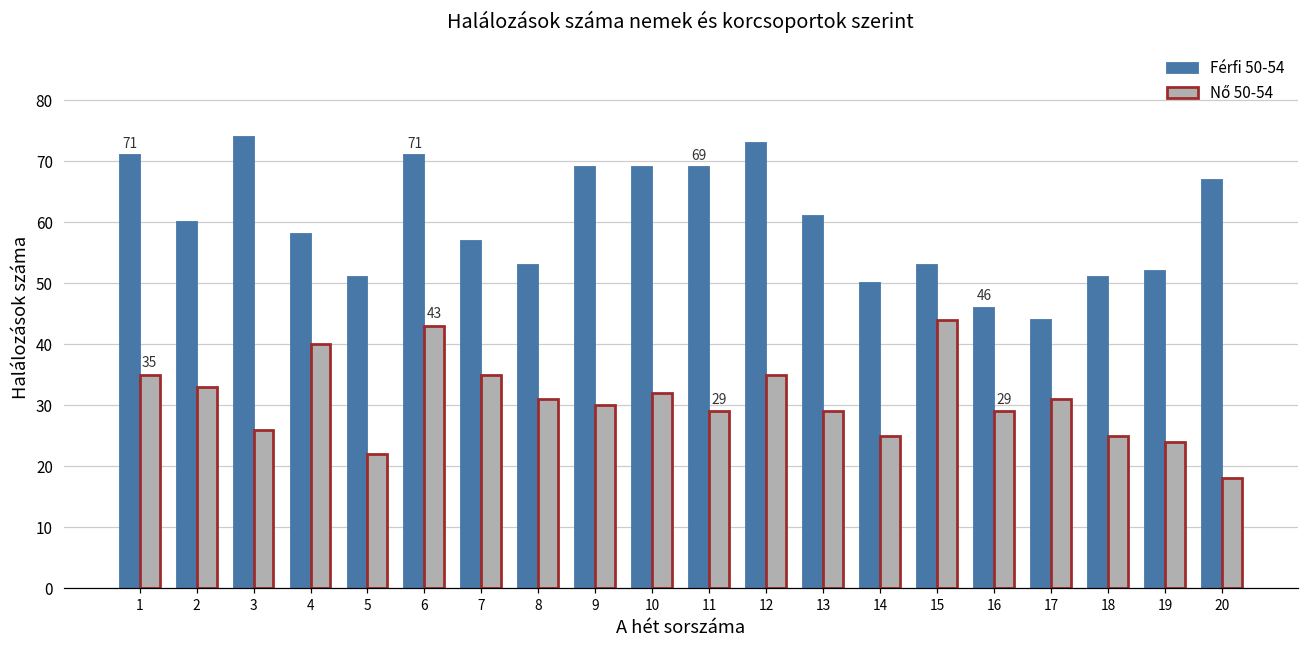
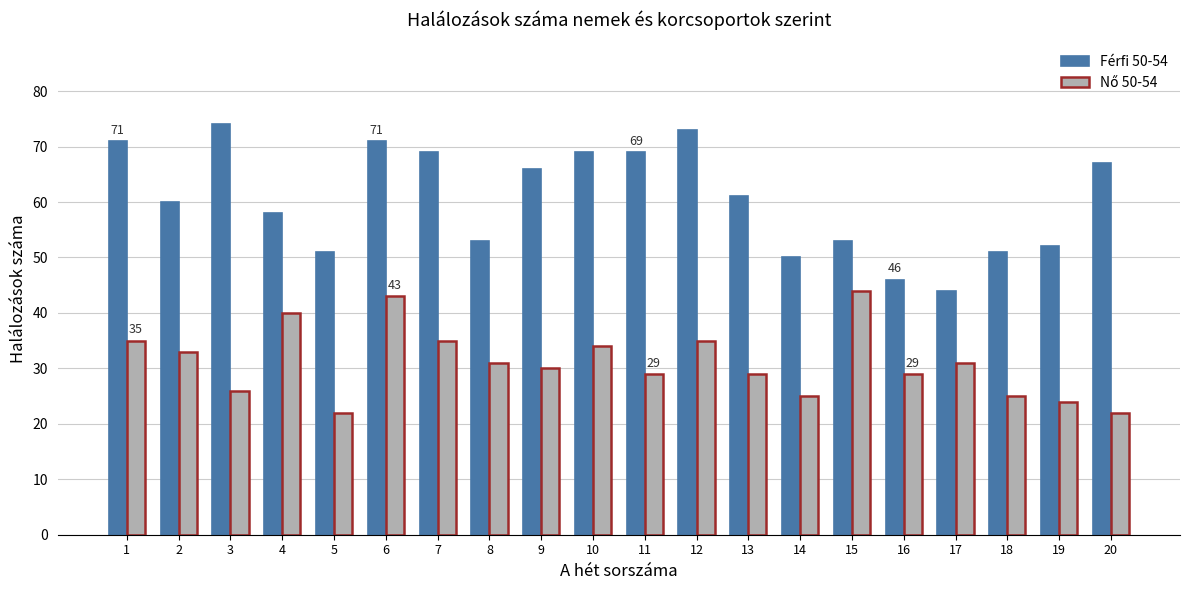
Férfi 50-54, 7: 57 -> 69
Férfi 50-54, 9: 69 -> 66
Nő 50-54, 10: 32 -> 34
Nő 50-54, 20: 18 -> 22
